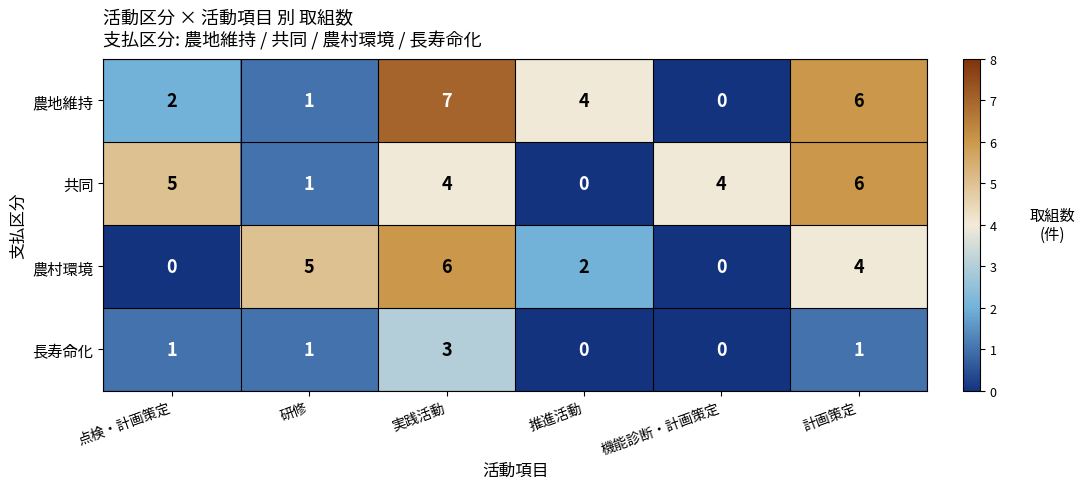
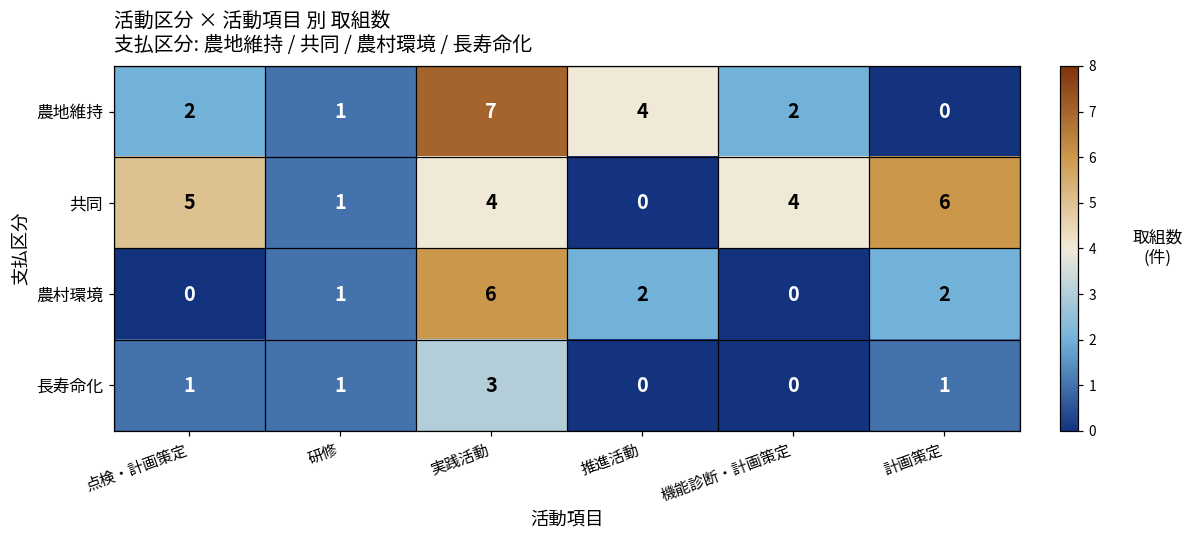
農地維持, 機能診断・計画策定: 0 -> 2
農地維持, 計画策定: 6 -> 0
農村環境, 研修: 5 -> 1
農村環境, 計画策定: 4 -> 2
